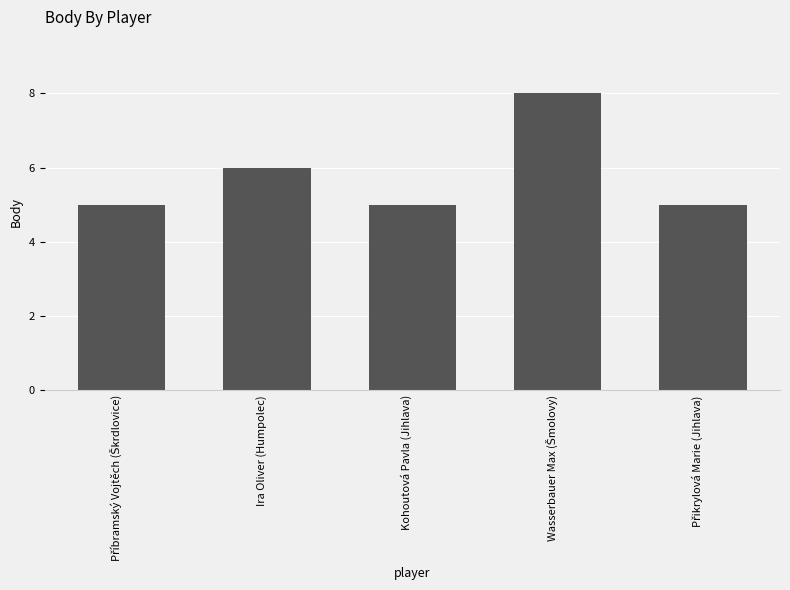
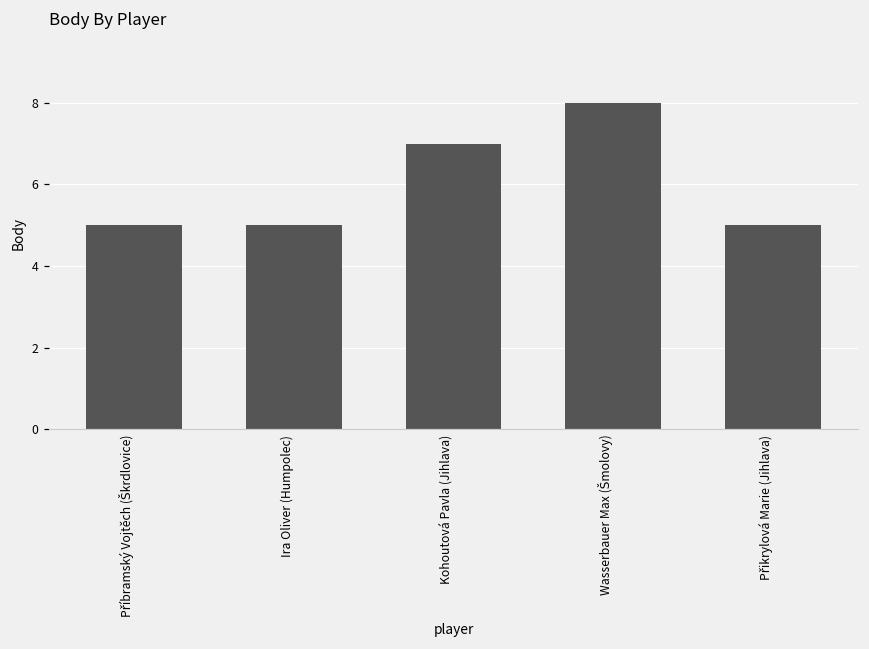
Ira Oliver (Humpolec): 6 -> 5
Kohoutová Pavla (Jihlava): 5 -> 7
